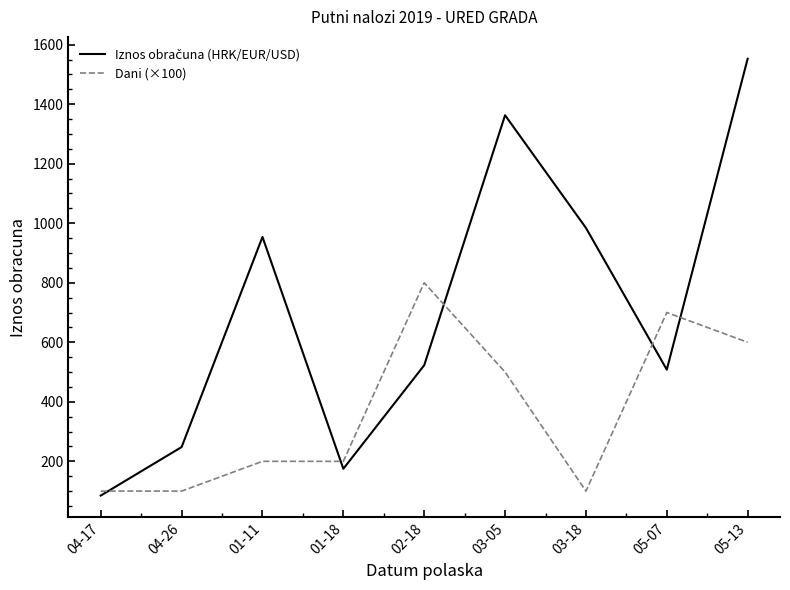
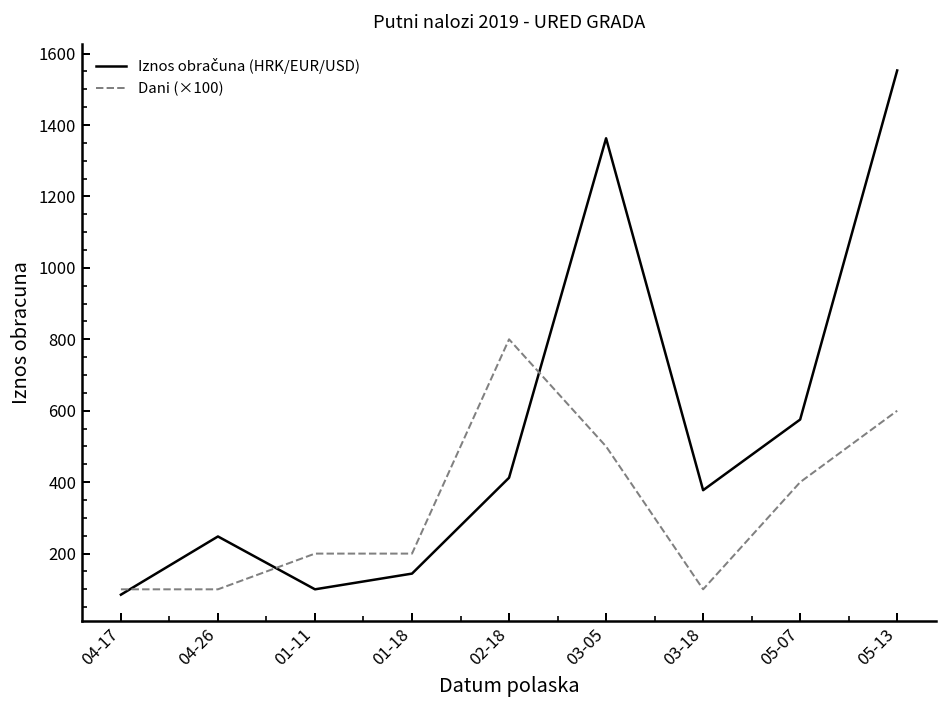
Iznos obračuna (HRK/EUR/USD), 01-11: 950 -> 100
Iznos obračuna (HRK/EUR/USD), 01-18: 180 -> 140
Iznos obračuna (HRK/EUR/USD), 02-18: 520 -> 410
Iznos obračuna (HRK/EUR/USD), 03-18: 980 -> 380
Iznos obračuna (HRK/EUR/USD), 05-07: 510 -> 580
Dani (×100), 05-07: 700 -> 400
